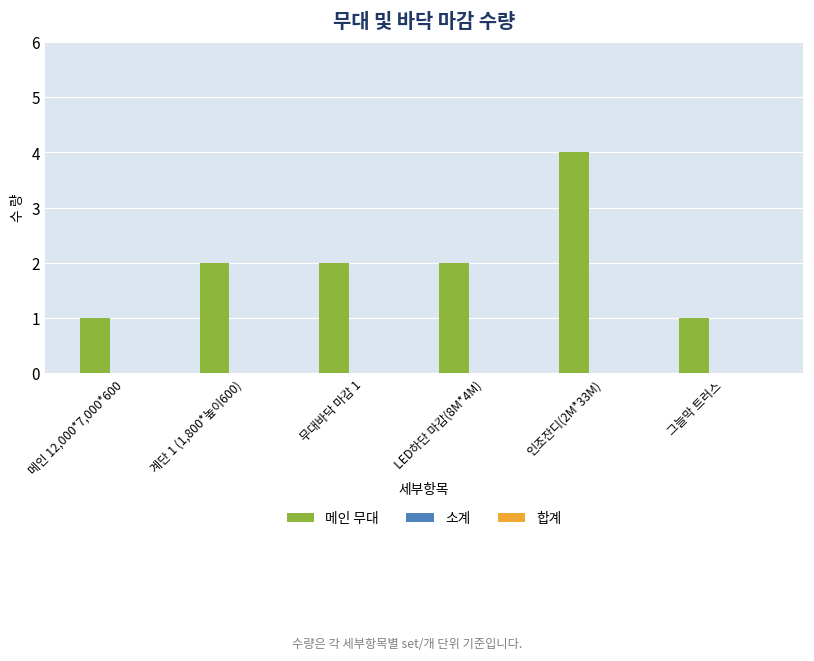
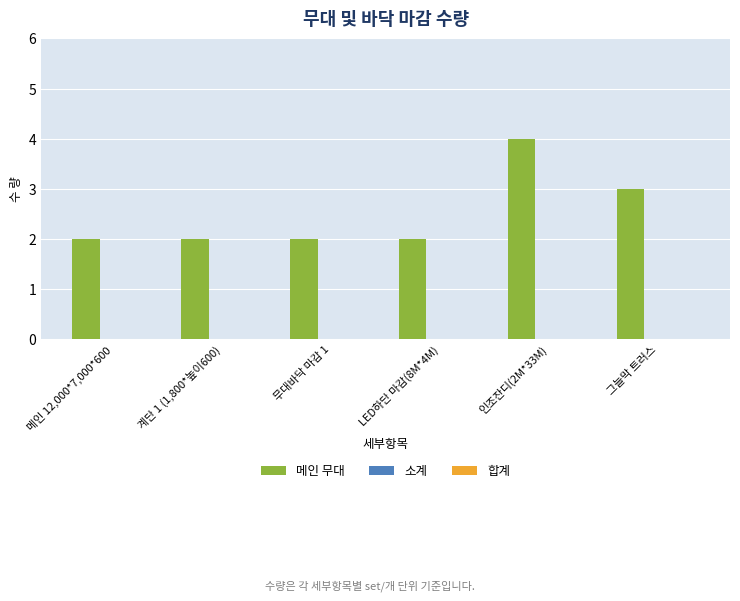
메인 무대, 메인 12,000*7,000*600: 1 -> 2
메인 무대, 그늘막 트러스: 1 -> 3
